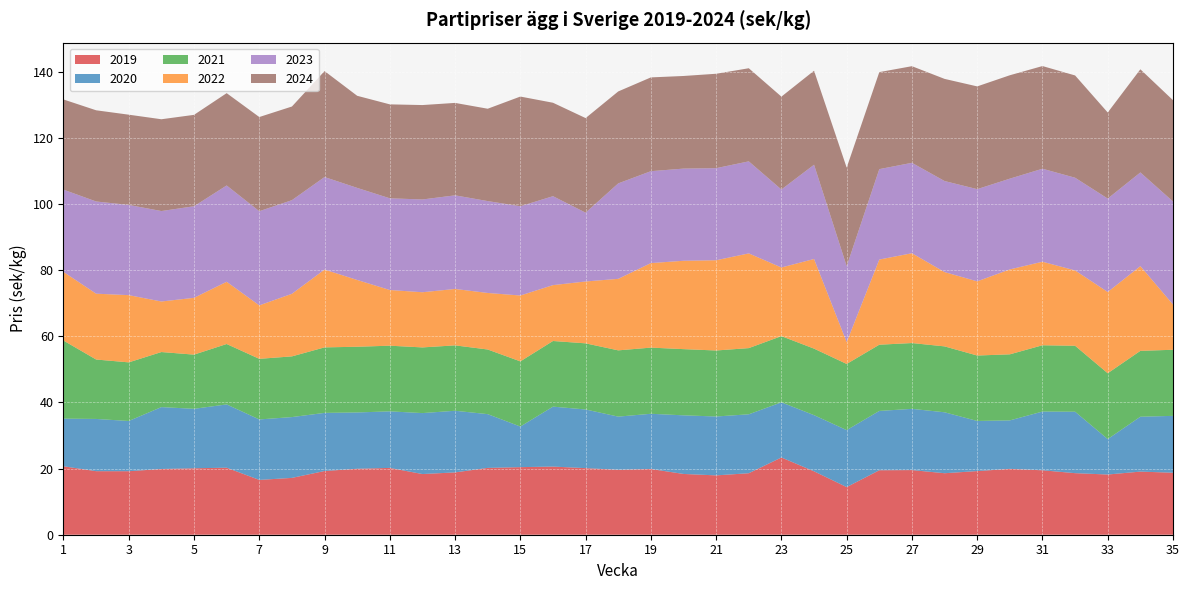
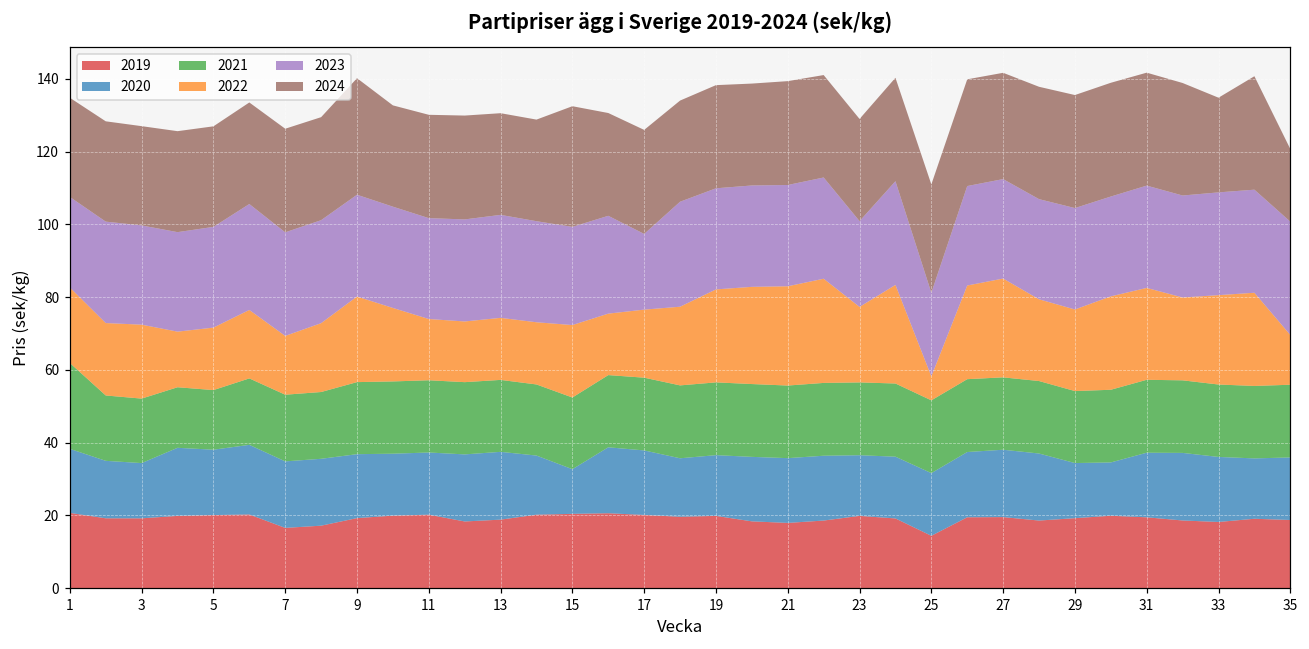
2020, 1: 14 -> 18
2019, 23: 23 -> 20
2020, 33: 11 -> 18
2024, 35: 31 -> 20
